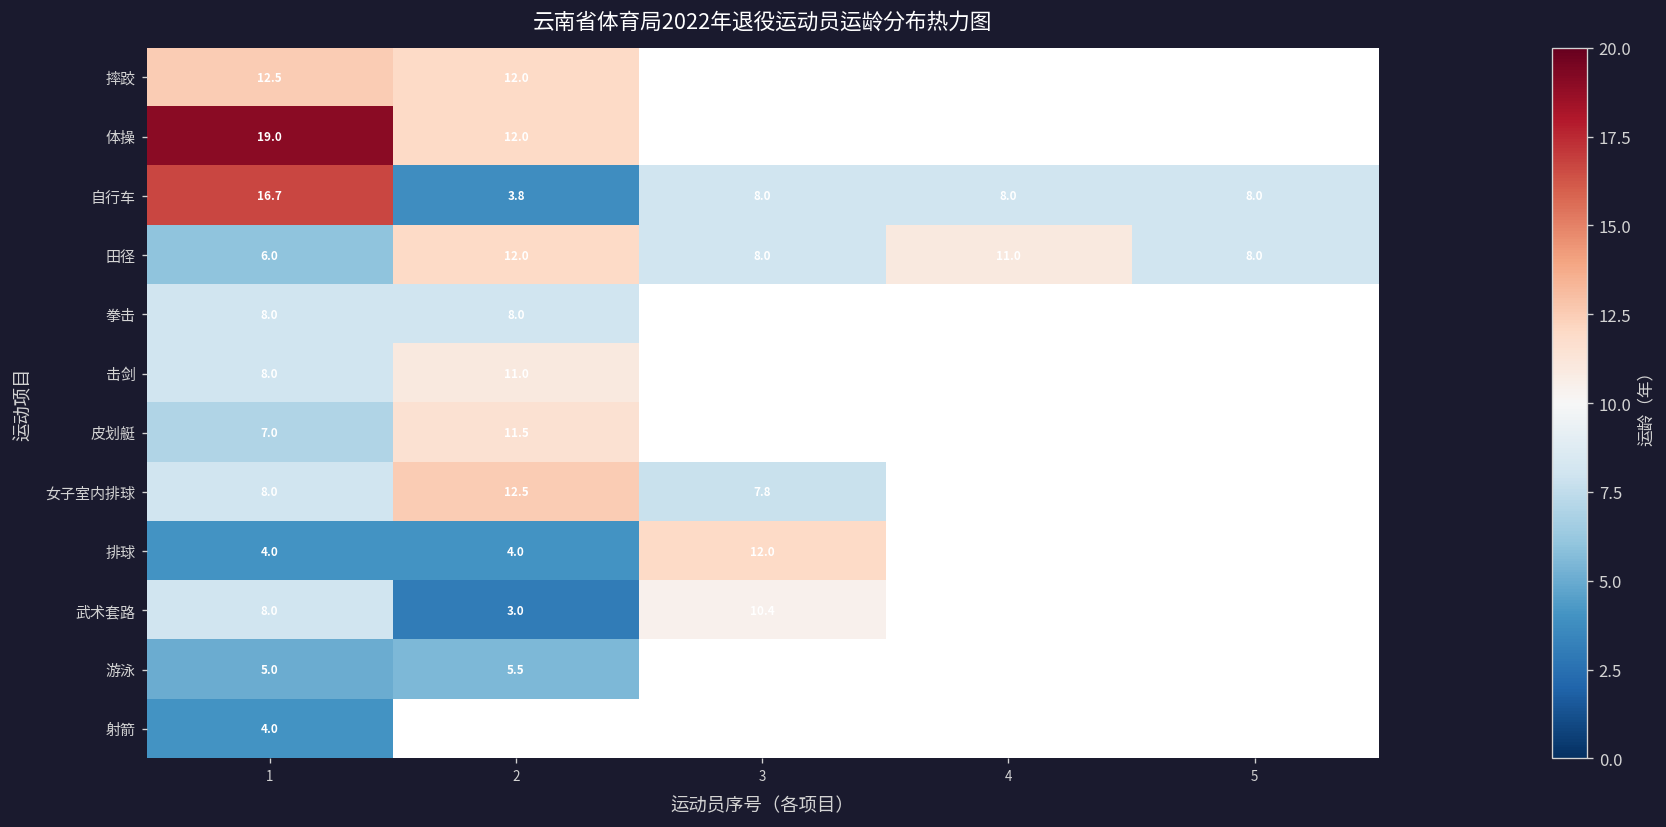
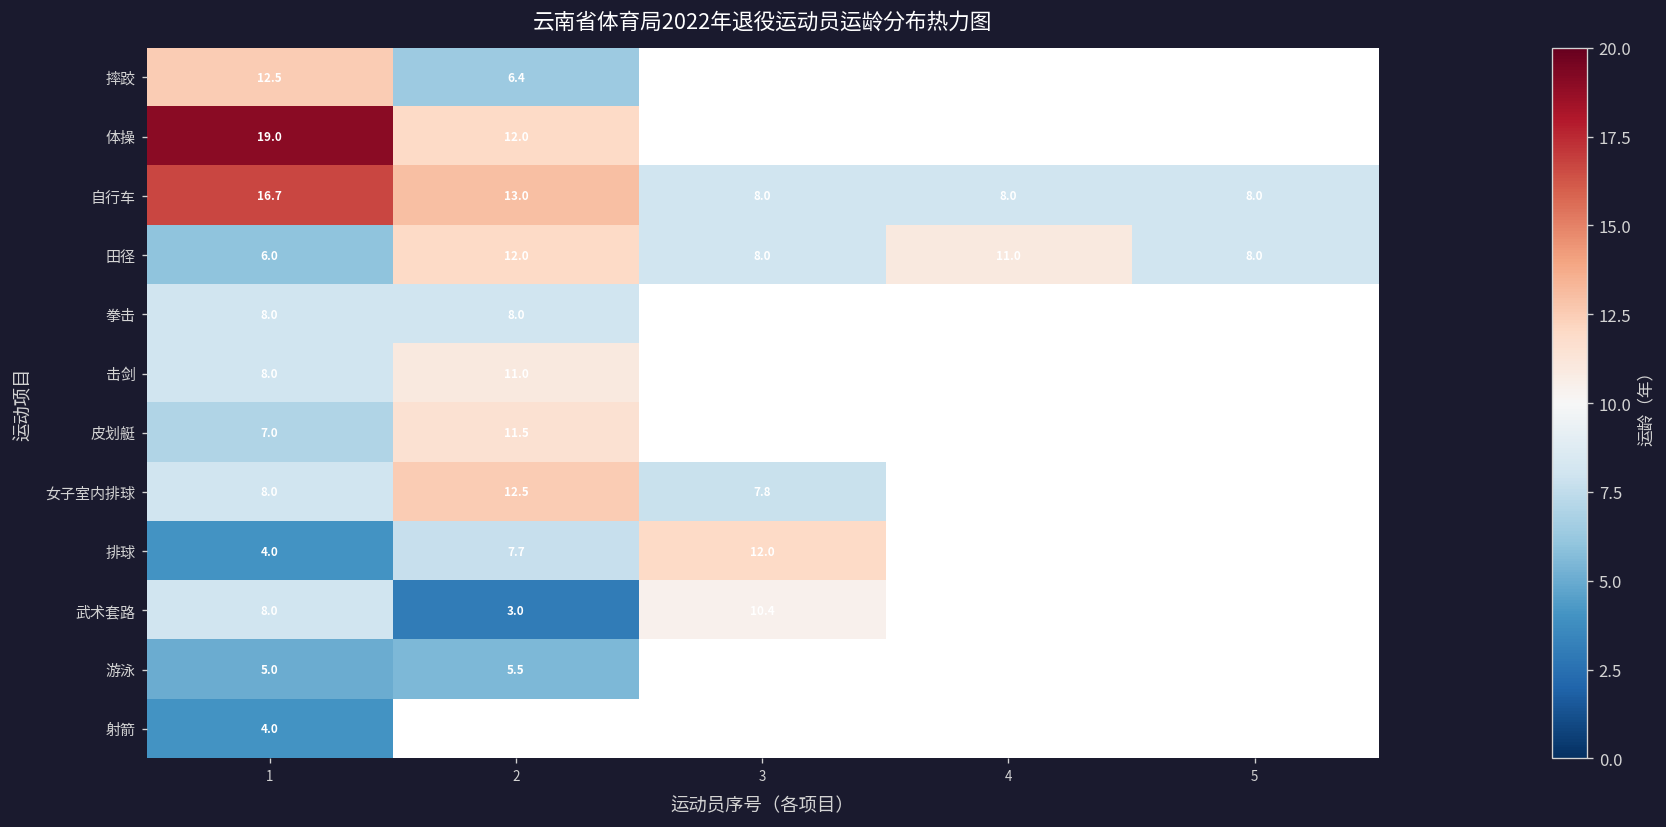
摔跤, 2: 12.0 -> 6.4
自行车, 2: 3.8 -> 13.0
排球, 2: 4.0 -> 7.7
